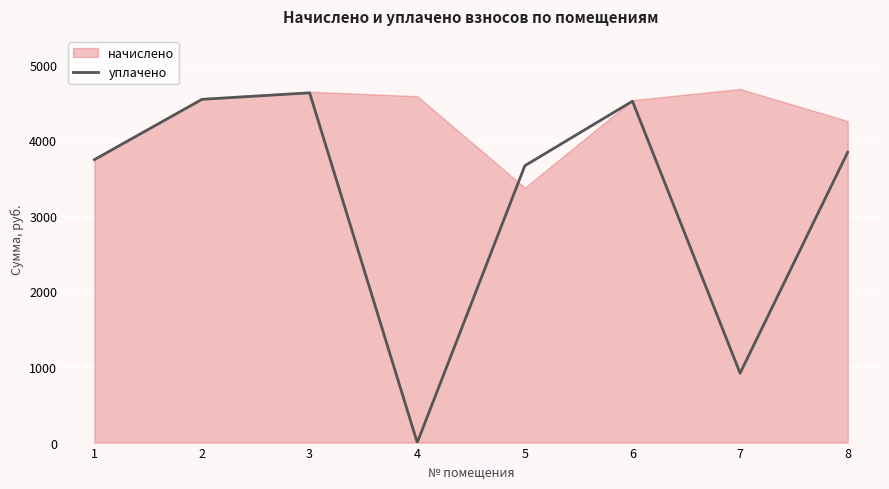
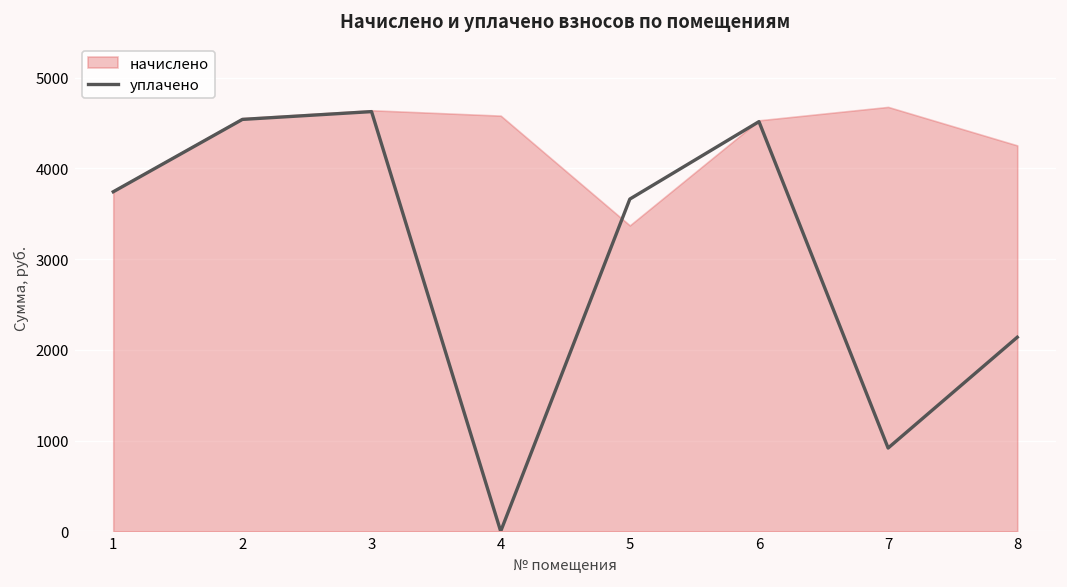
уплачено, 8: 3800 -> 2100
